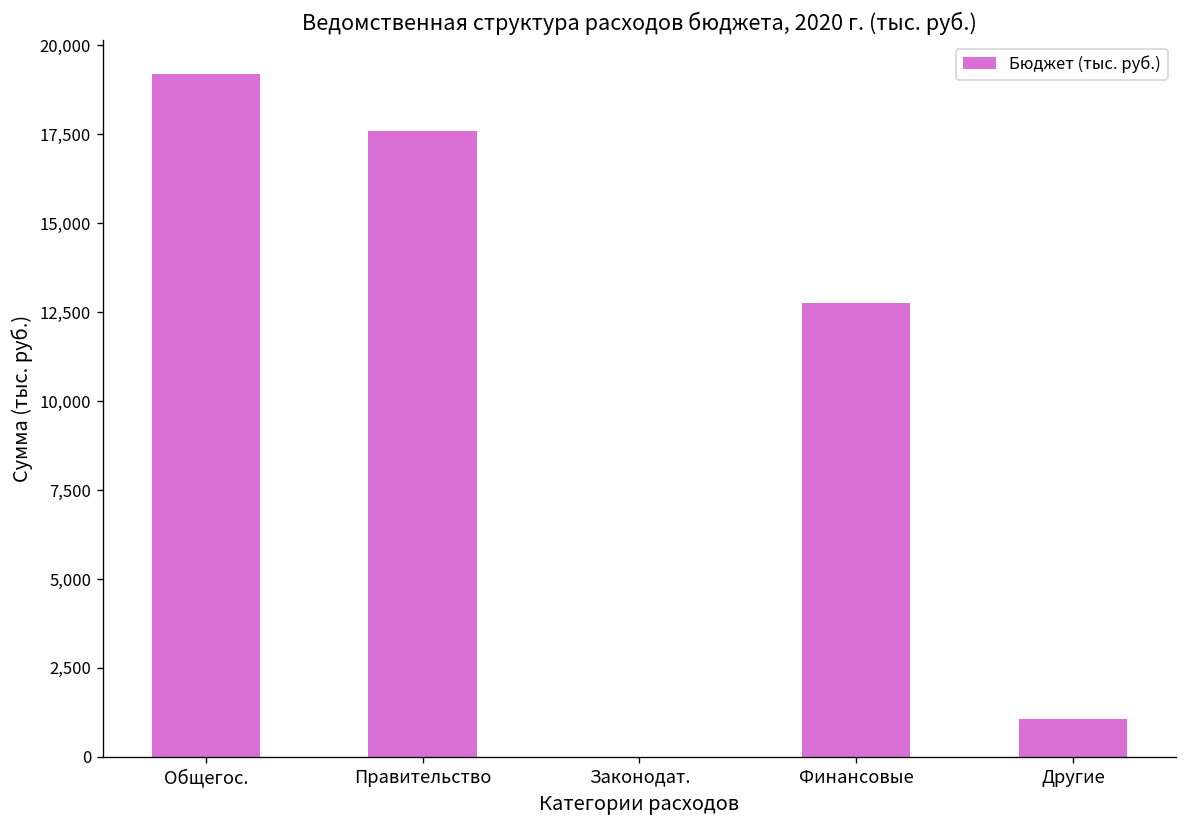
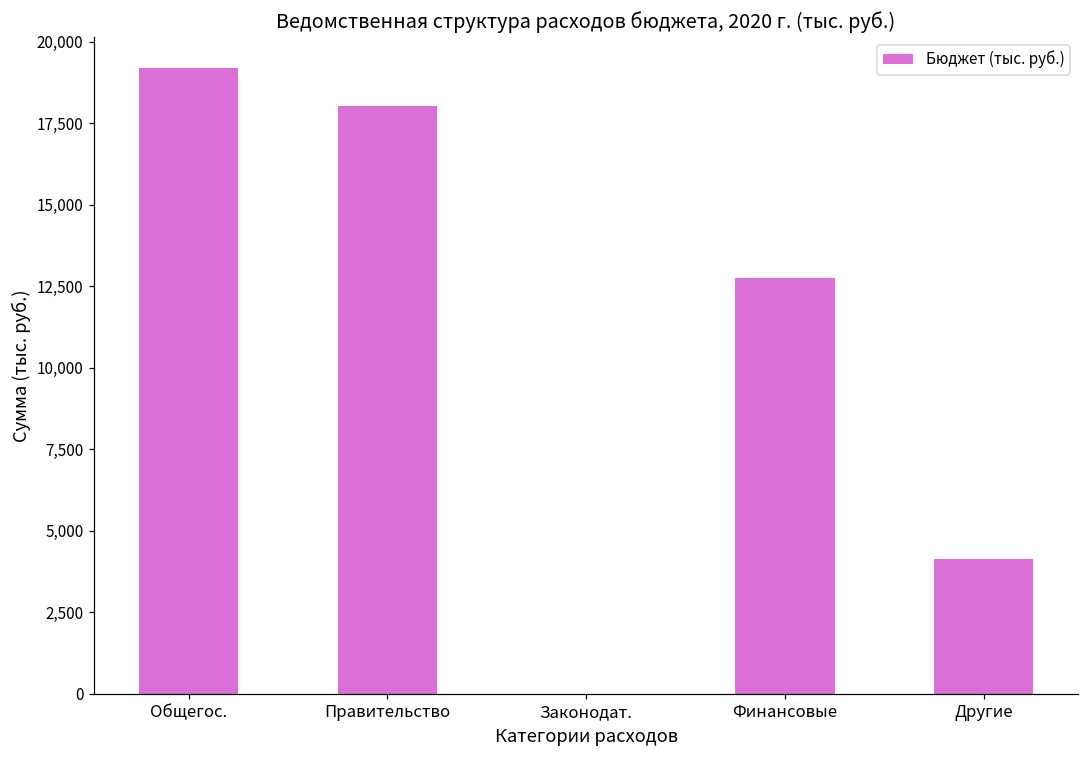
Правительство: 17,600 -> 18,000
Другие: 1,100 -> 4,100
